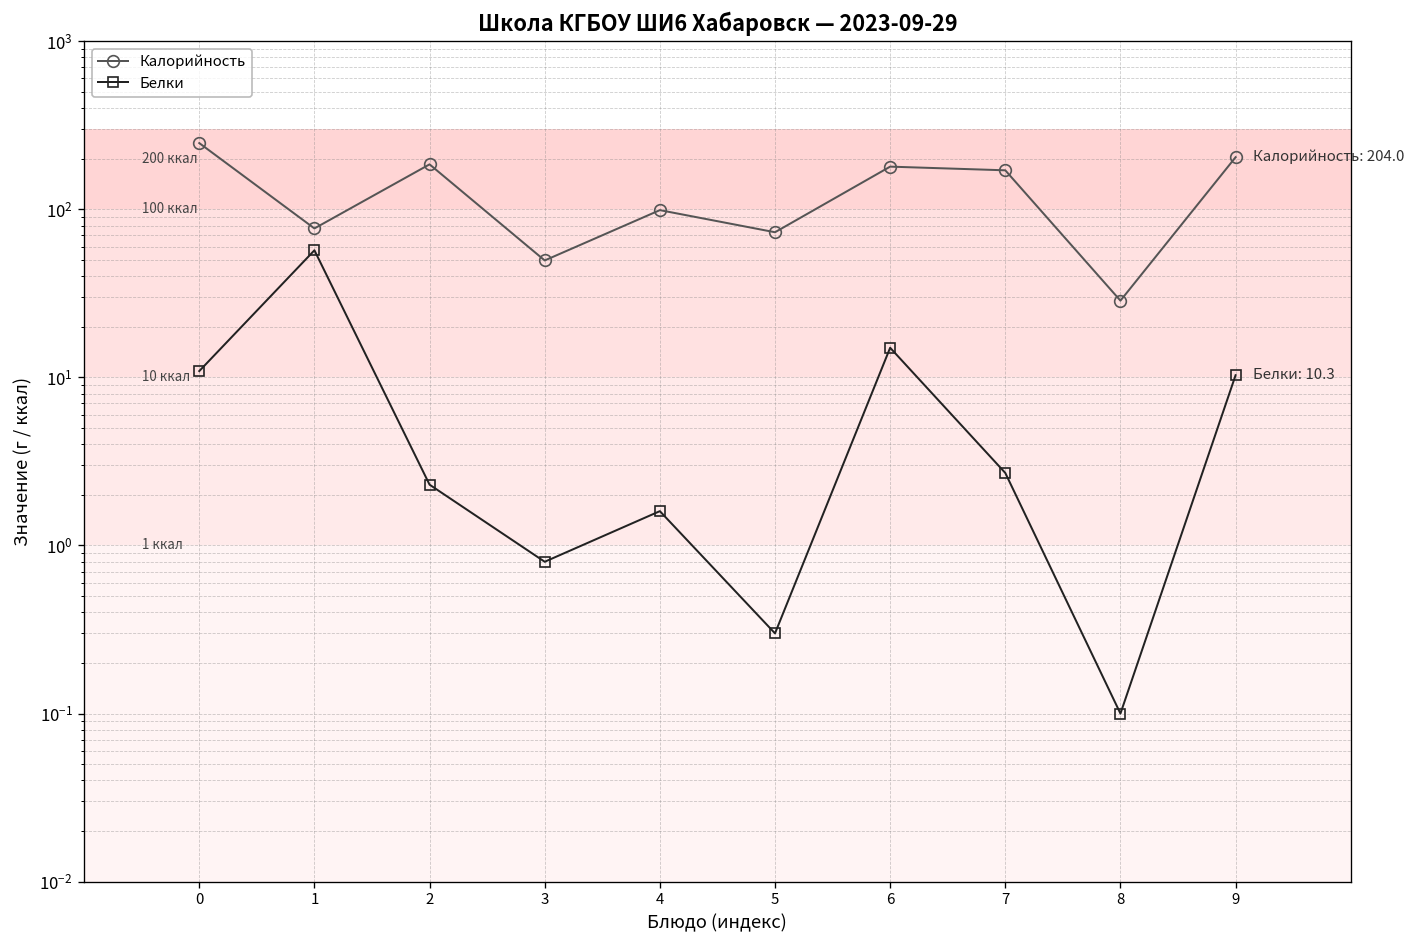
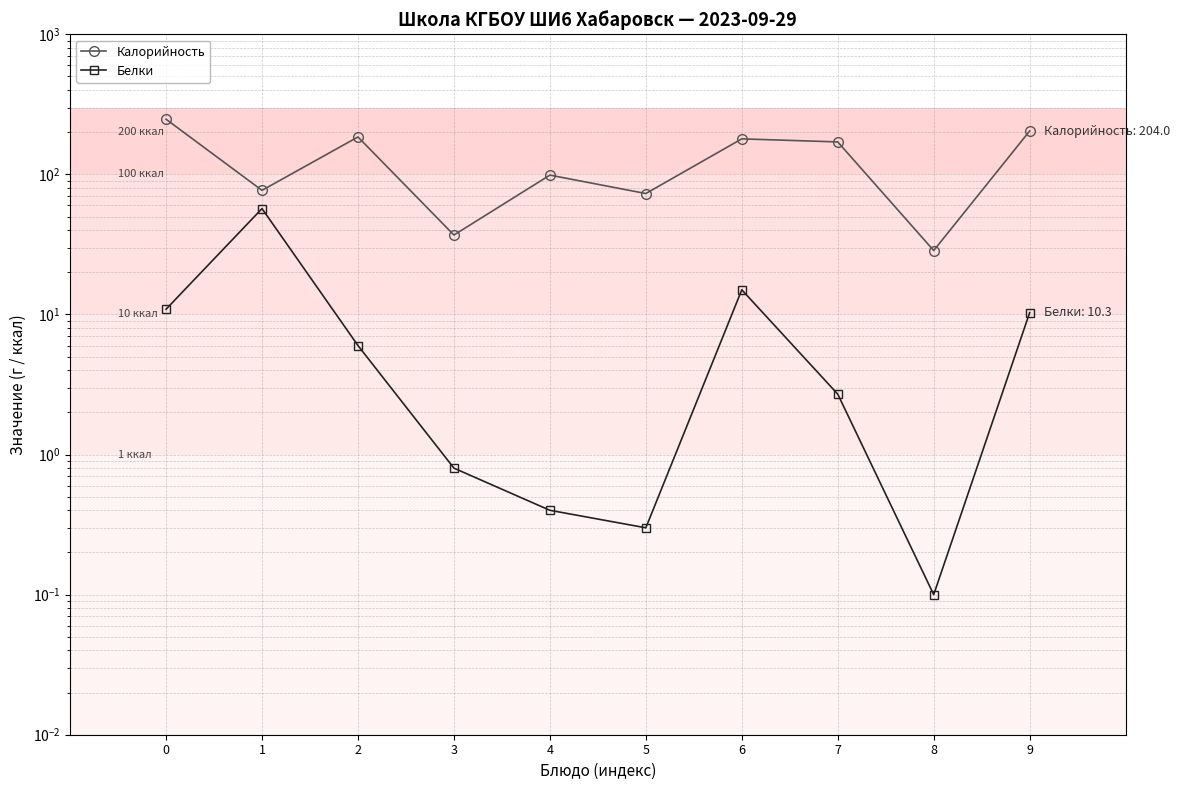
Белки, 2: 2.3 -> 6.0
Калорийность, 3: 50 -> 37
Белки, 4: 1.6 -> 0.4
